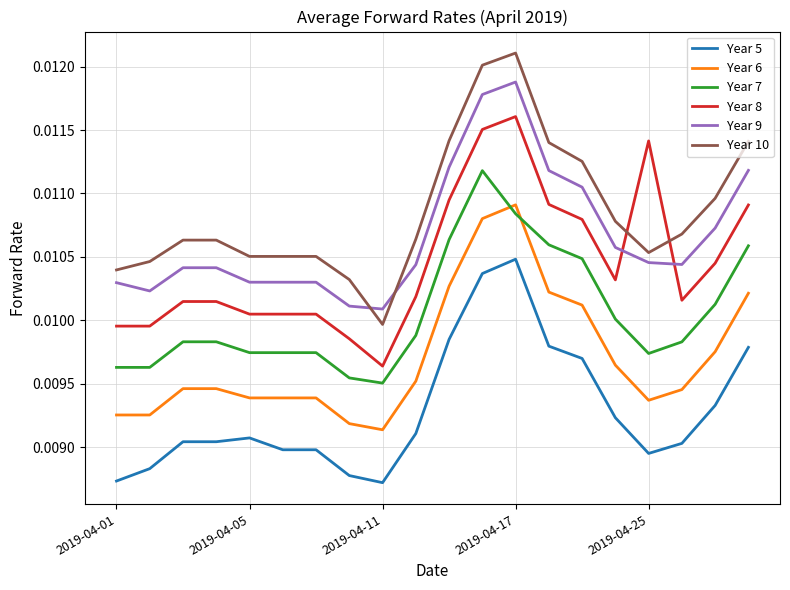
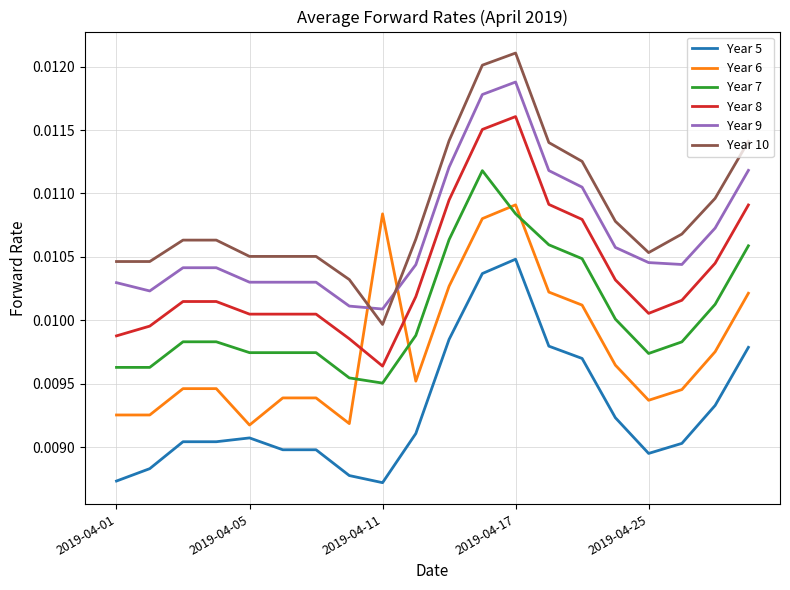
Year 8, 2019-04-01: 0.00995 -> 0.00988
Year 10, 2019-04-01: 0.01040 -> 0.01046
Year 6, 2019-04-05: 0.00939 -> 0.00918
Year 6, 2019-04-11: 0.00914 -> 0.01084
Year 8, 2019-04-25: 0.01141 -> 0.01006
